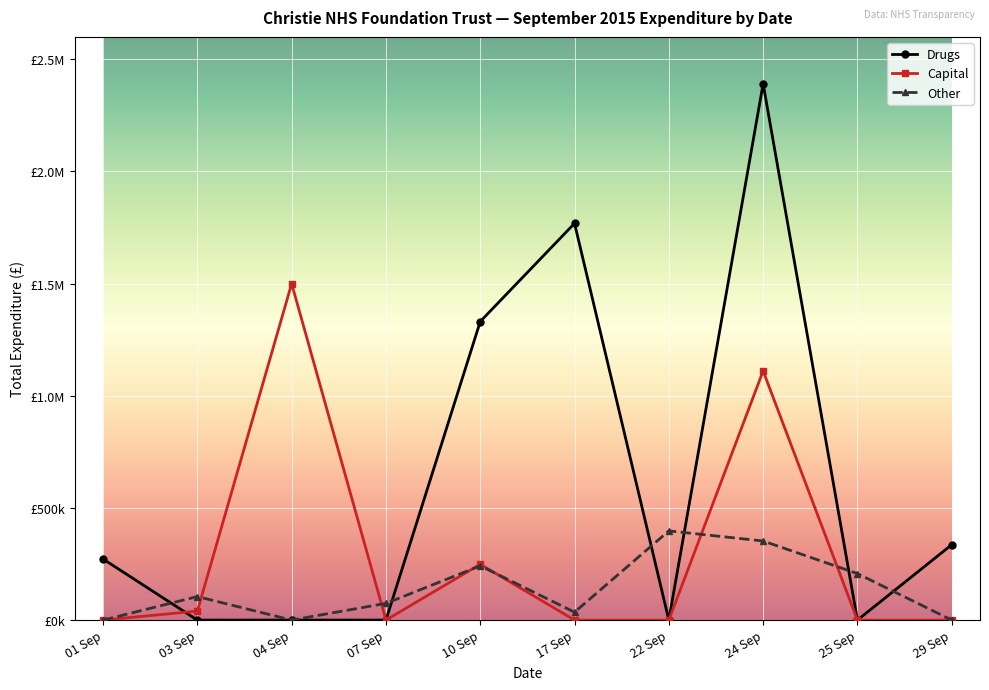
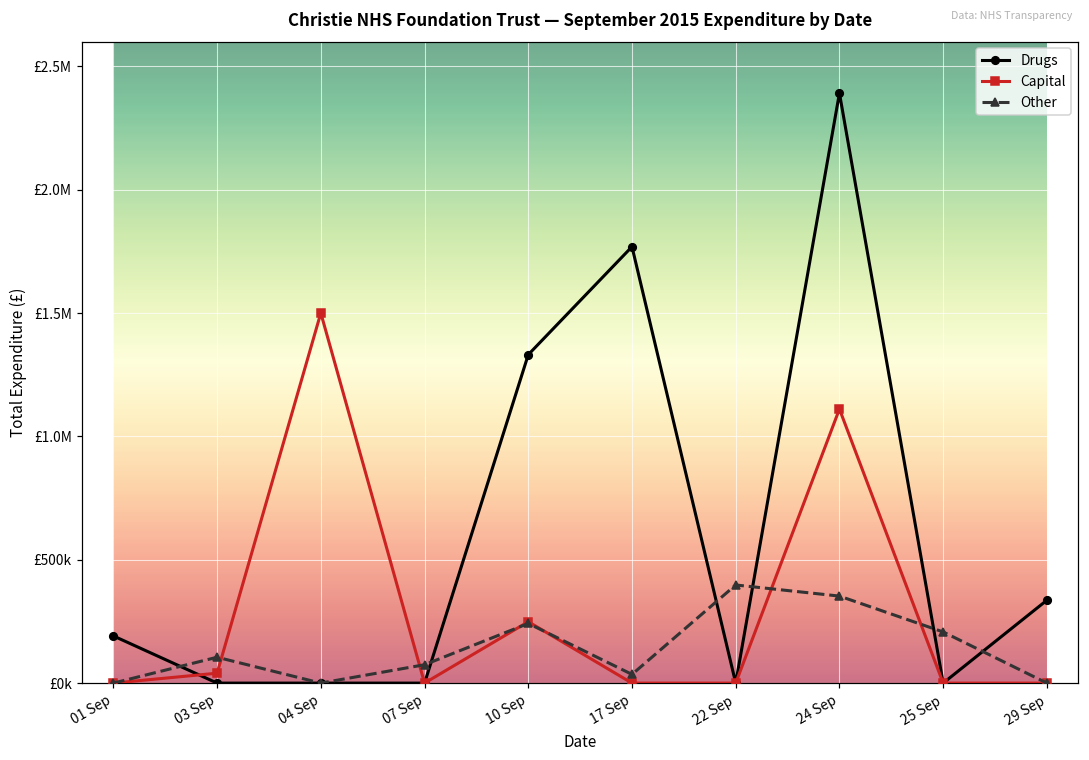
Drugs, 01 Sep: £270000 -> £190000
